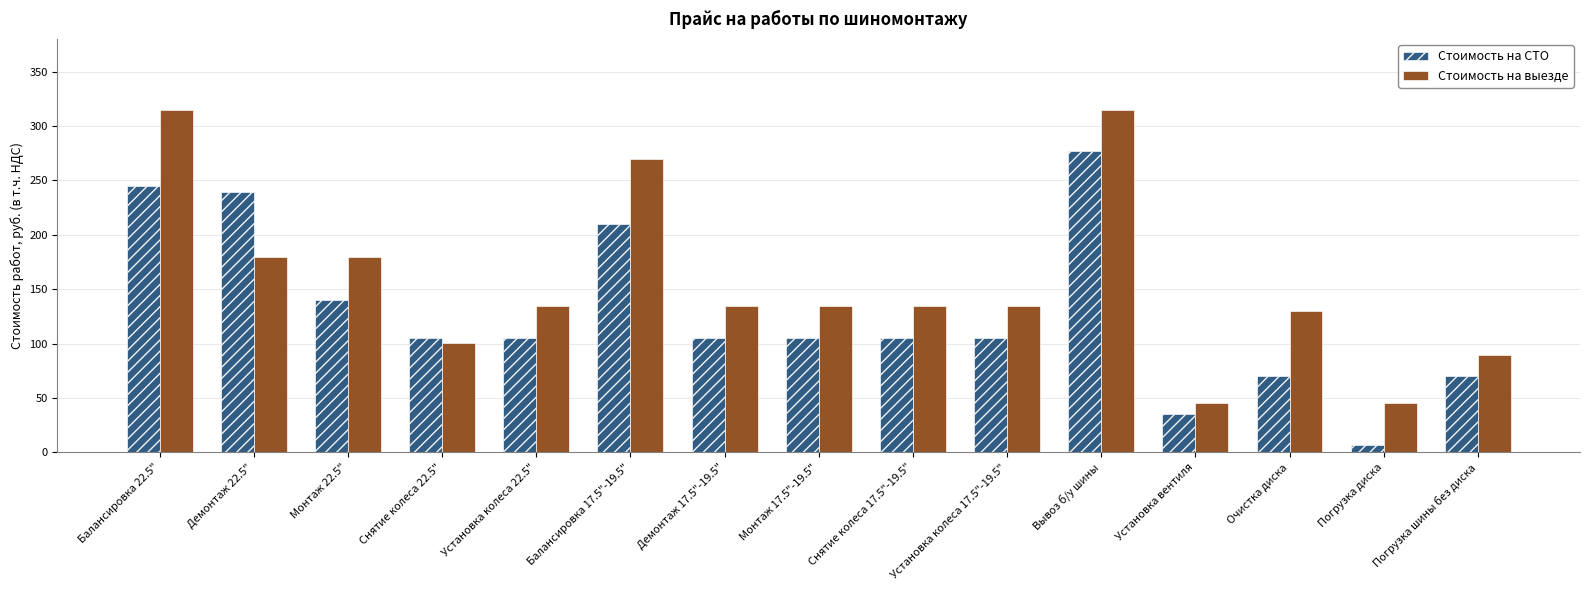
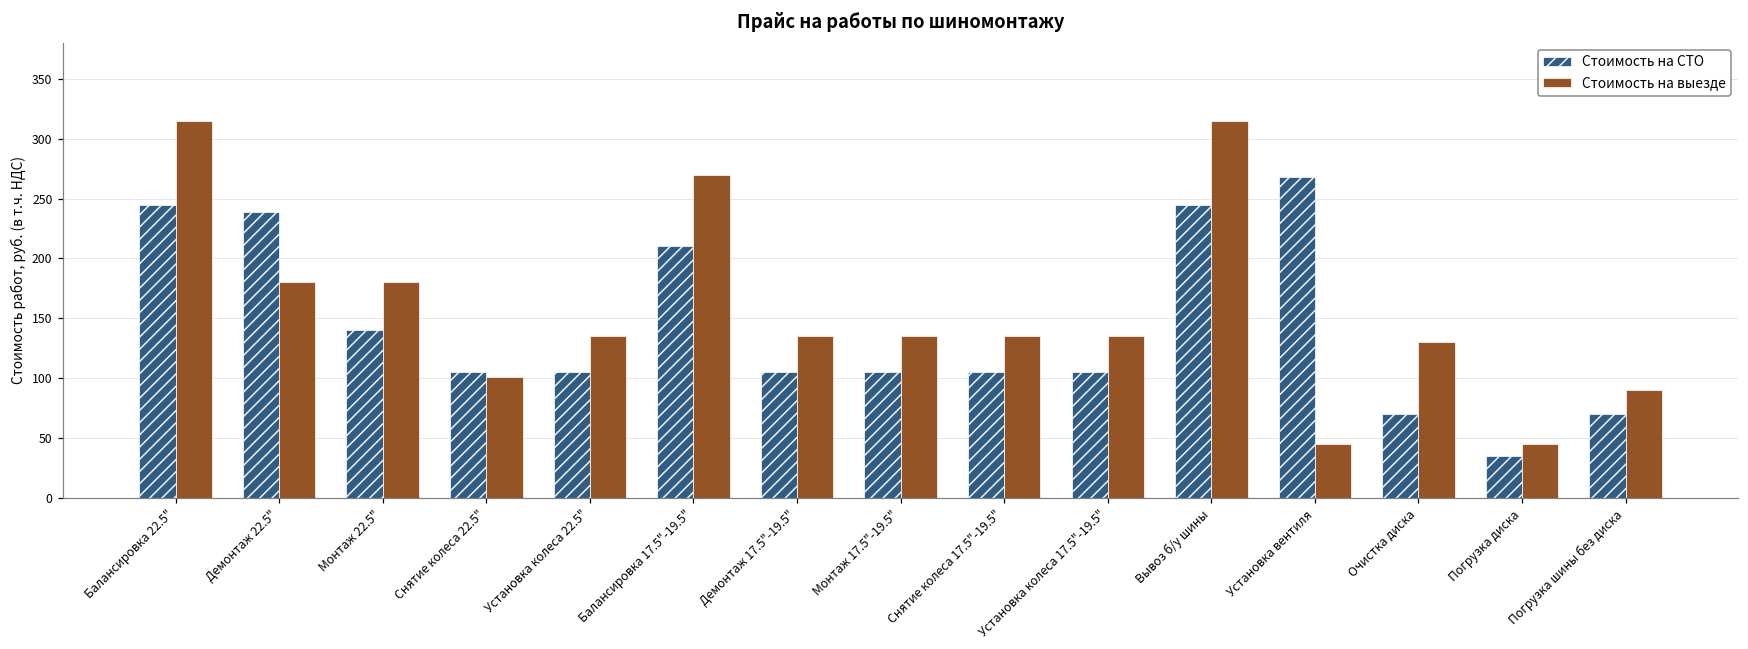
Стоимость на СТО, Вывоз б/у шины: 277 -> 245
Стоимость на СТО, Установка вентиля: 35 -> 268
Стоимость на СТО, Погрузка диска: 7 -> 35
